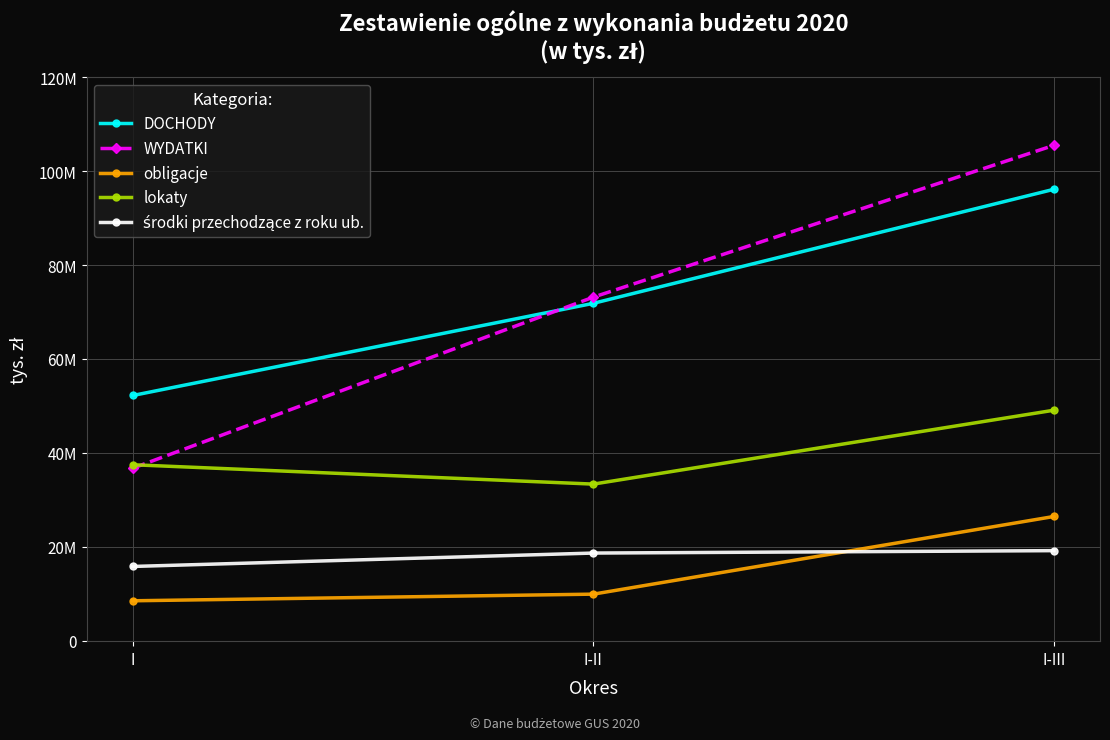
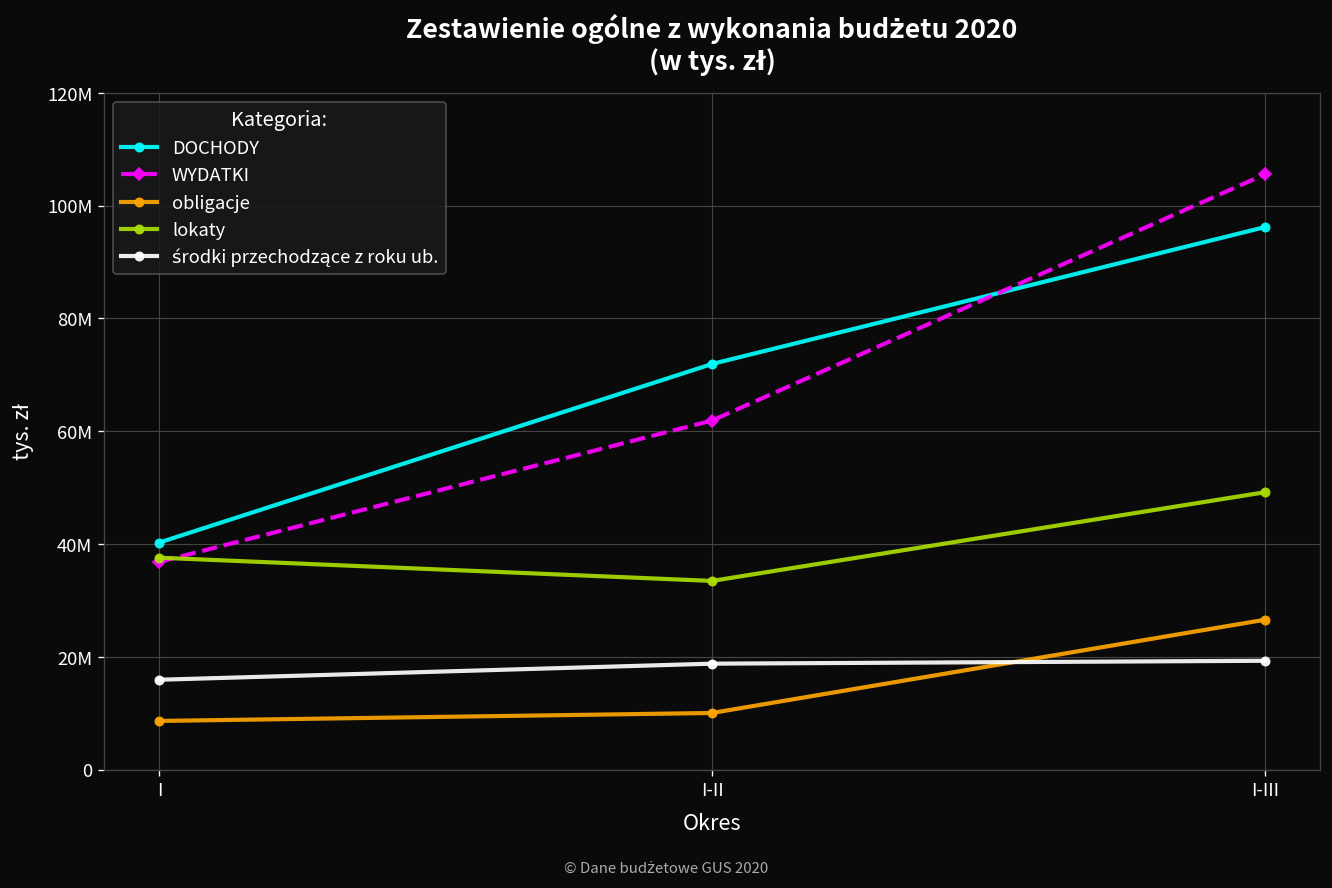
DOCHODY, I: 52000000 -> 40000000
WYDATKI, I-II: 73000000 -> 62000000
